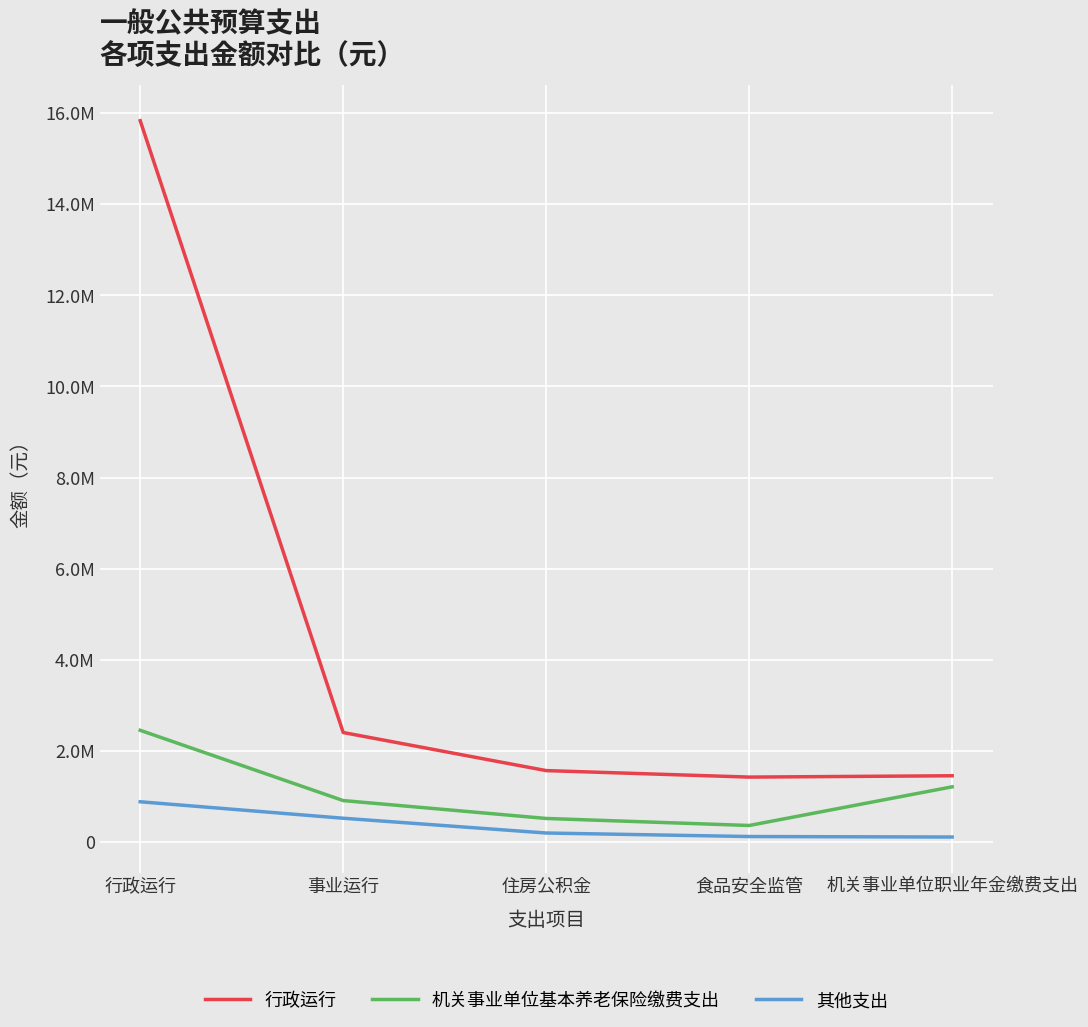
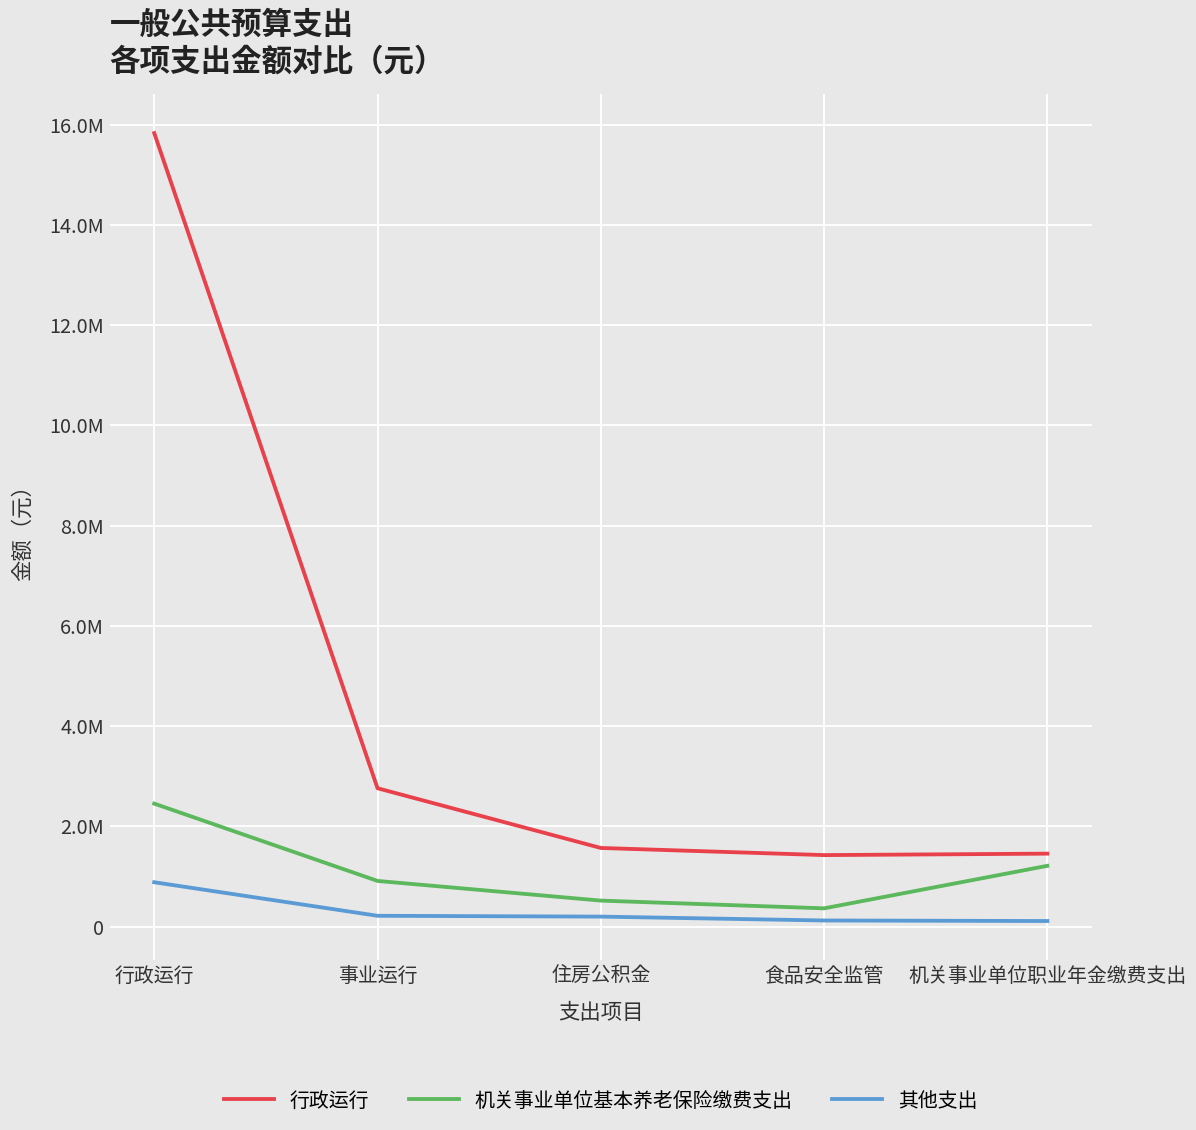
行政运行, 事业运行: 2400000 -> 2800000
其他支出, 事业运行: 500000 -> 200000
